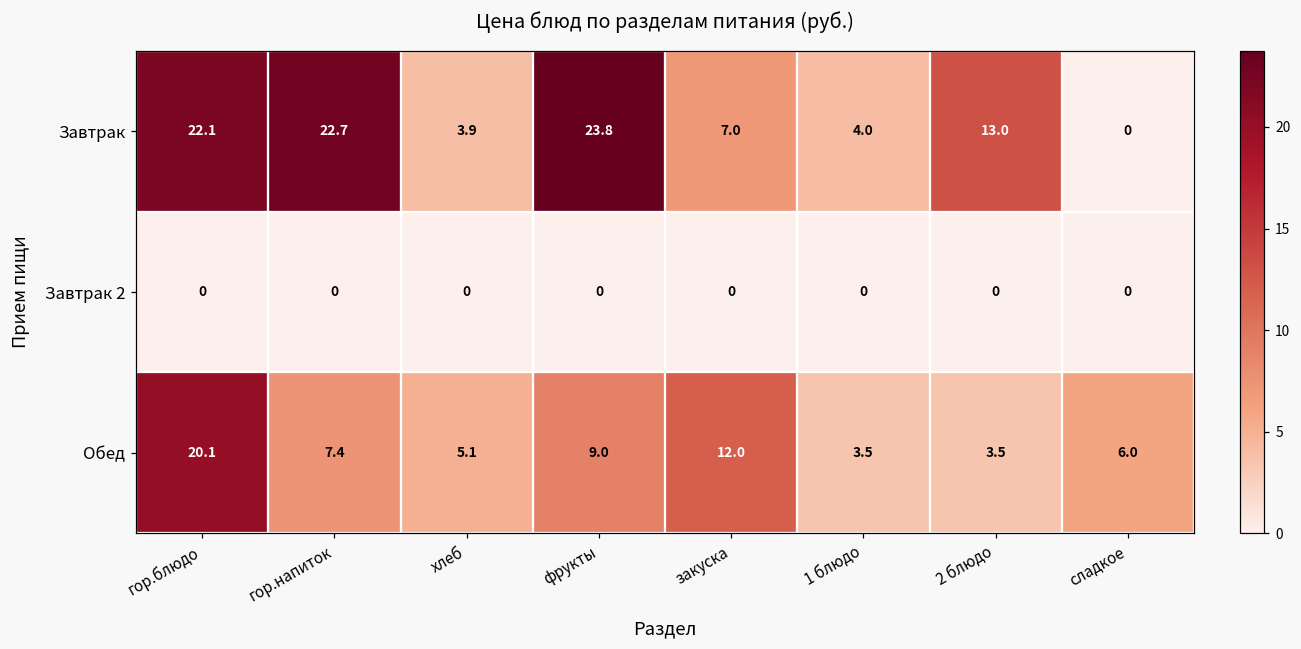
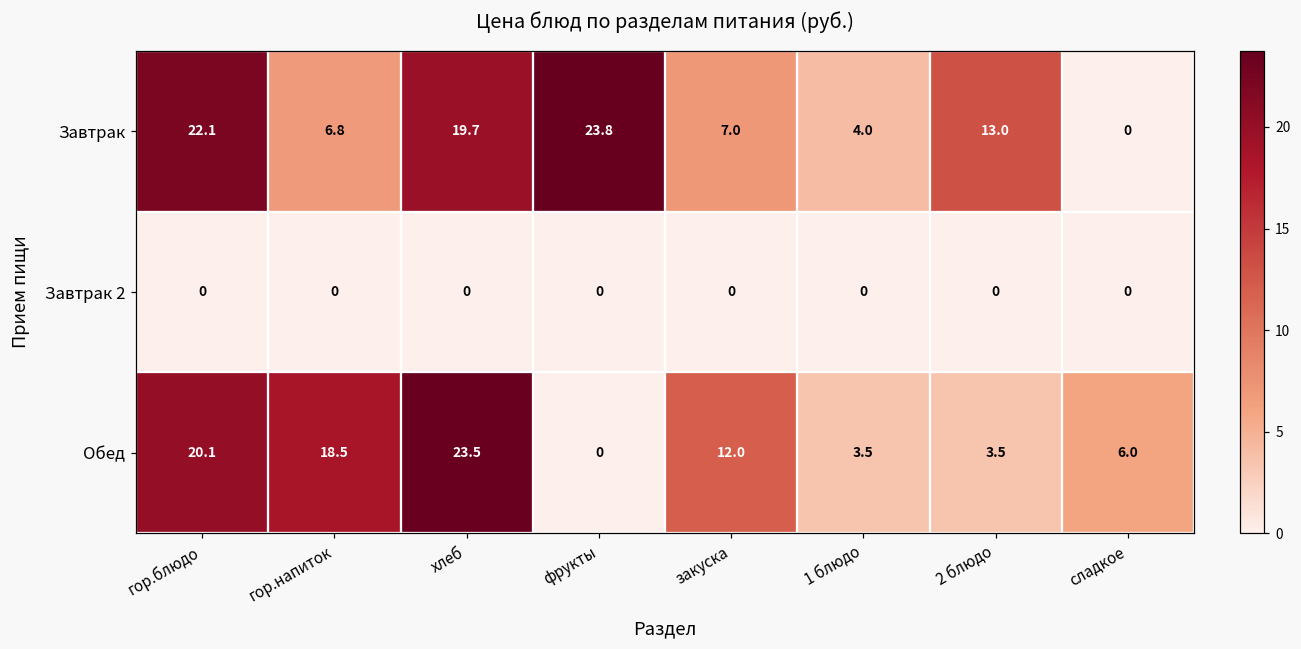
Завтрак, гор.напиток: 22.7 -> 6.8
Завтрак, хлеб: 3.9 -> 19.7
Обед, гор.напиток: 7.4 -> 18.5
Обед, хлеб: 5.1 -> 23.5
Обед, фрукты: 9.0 -> 0
